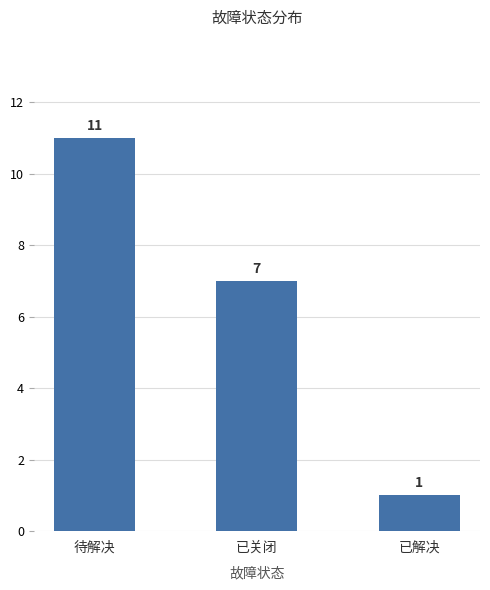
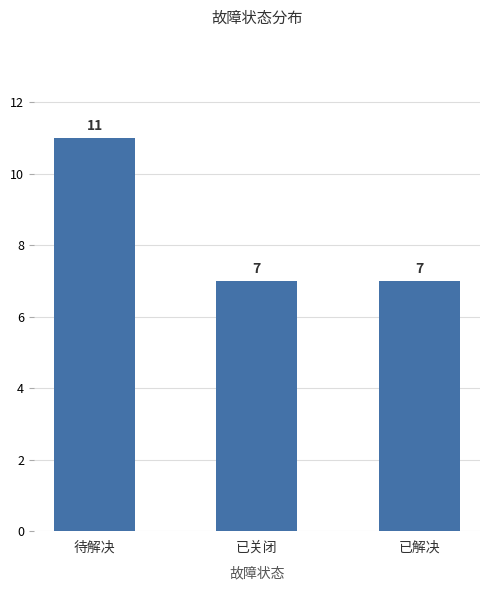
已解决: 1 -> 7
